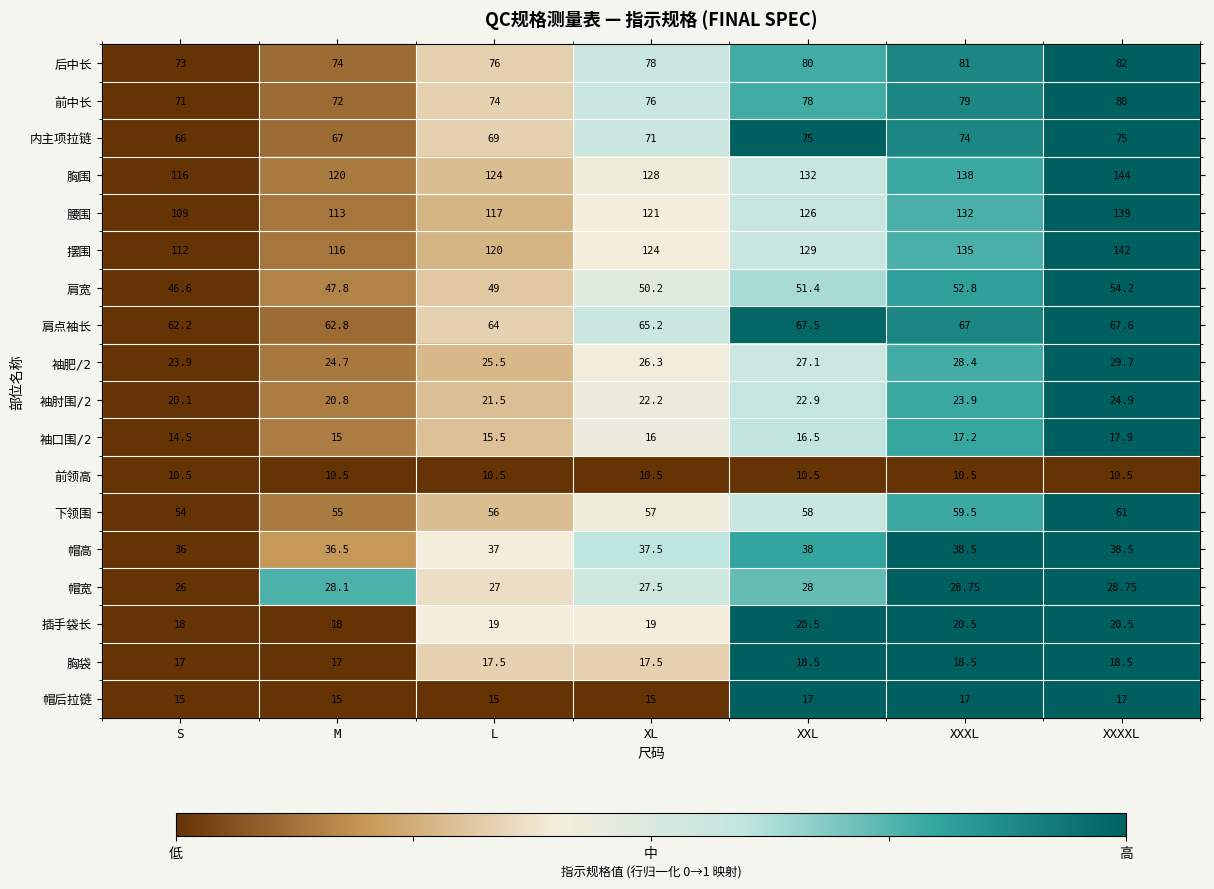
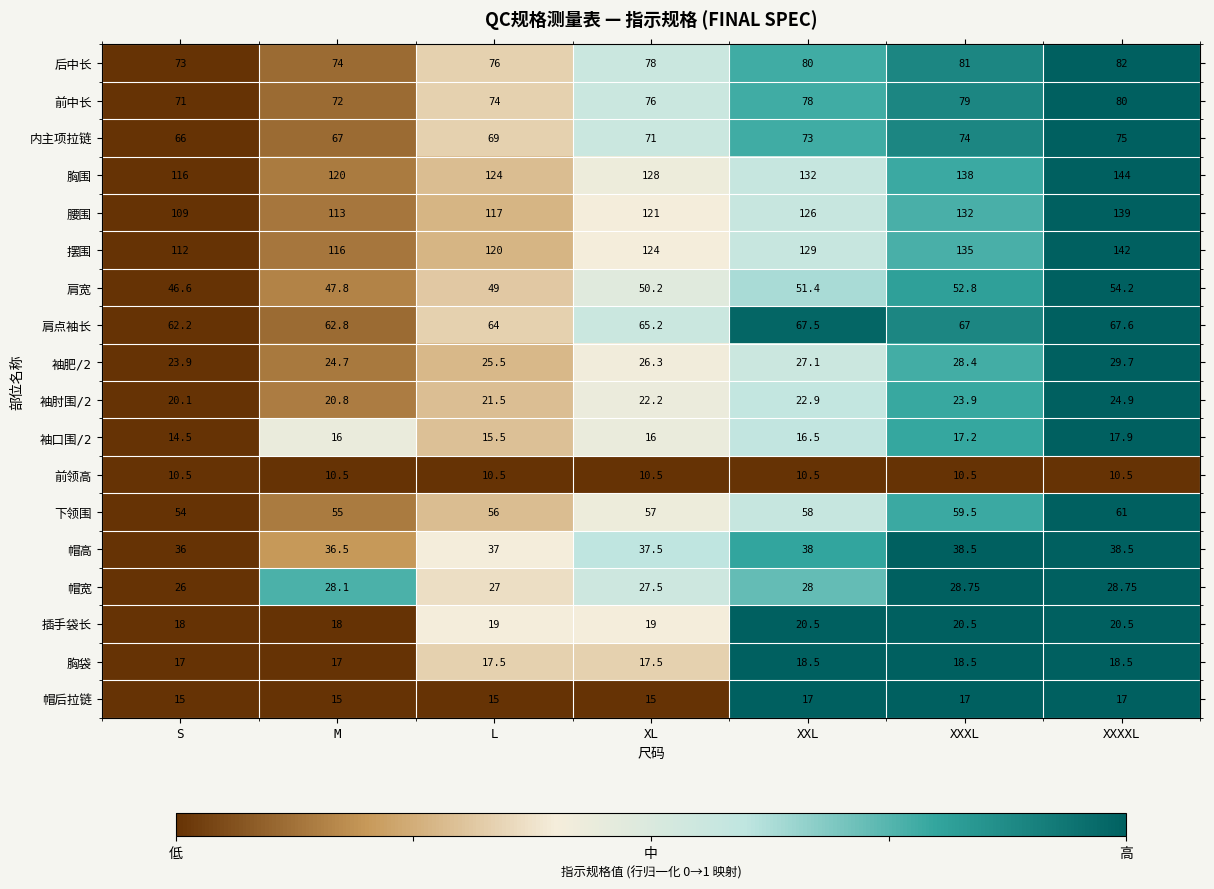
内主项拉链, XXL: 75 -> 73
袖口围/2, M: 15 -> 16
